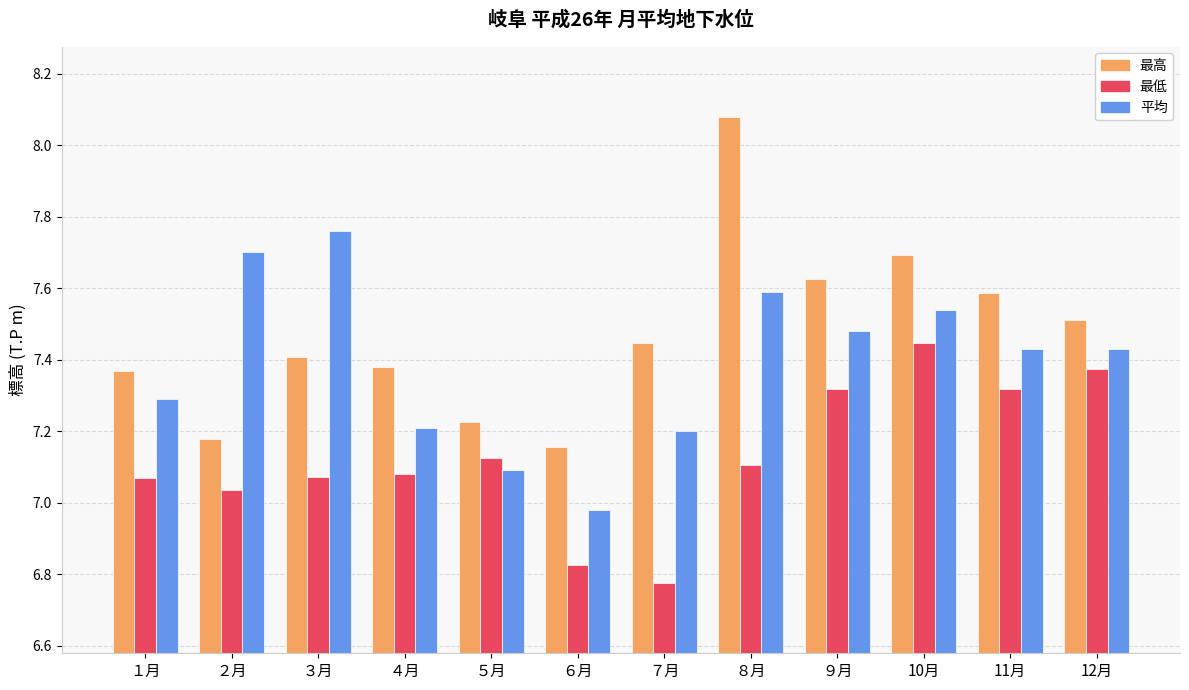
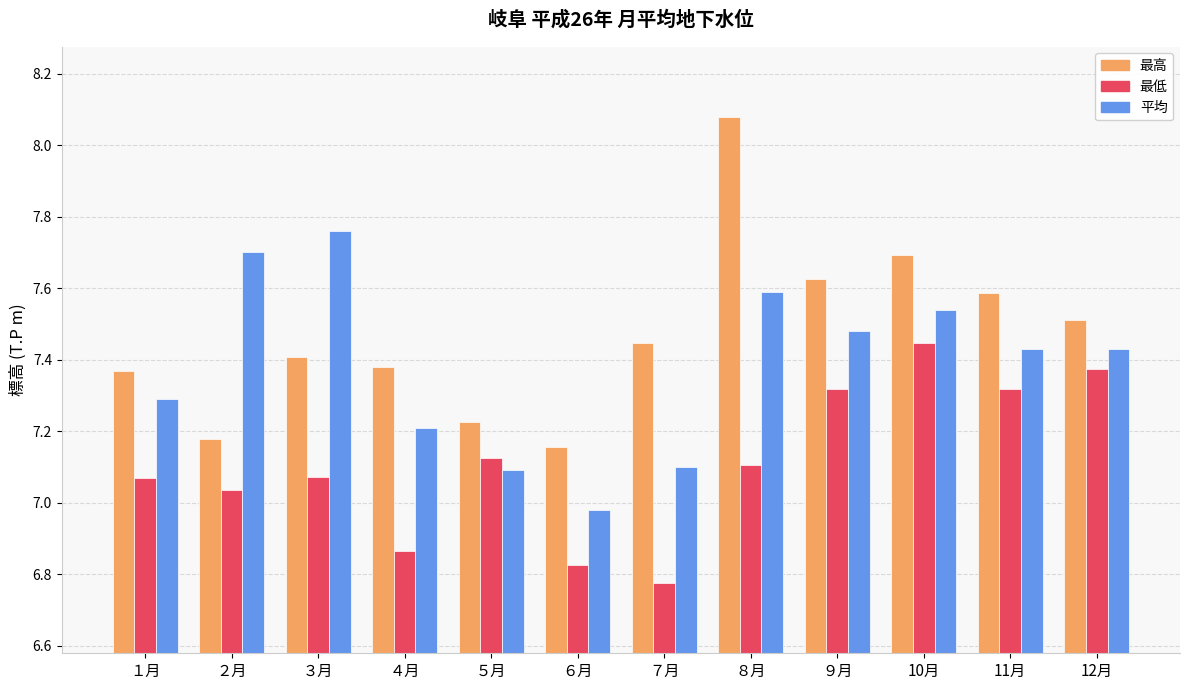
最低, ４月: 7.08 -> 6.86
平均, ７月: 7.2 -> 7.1
